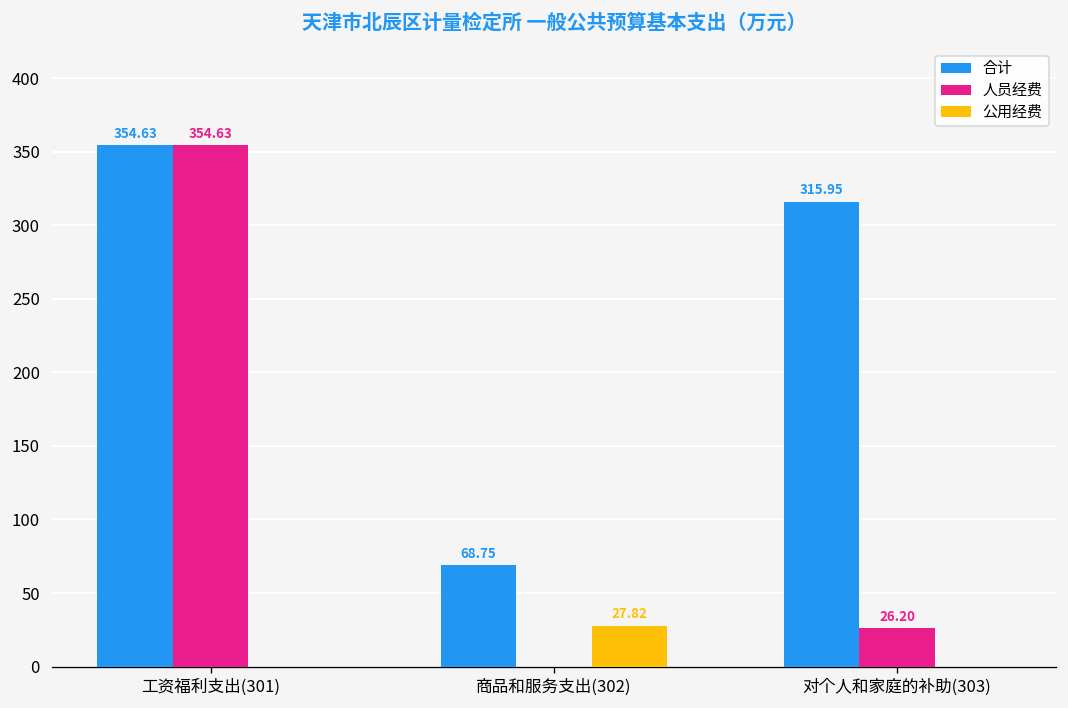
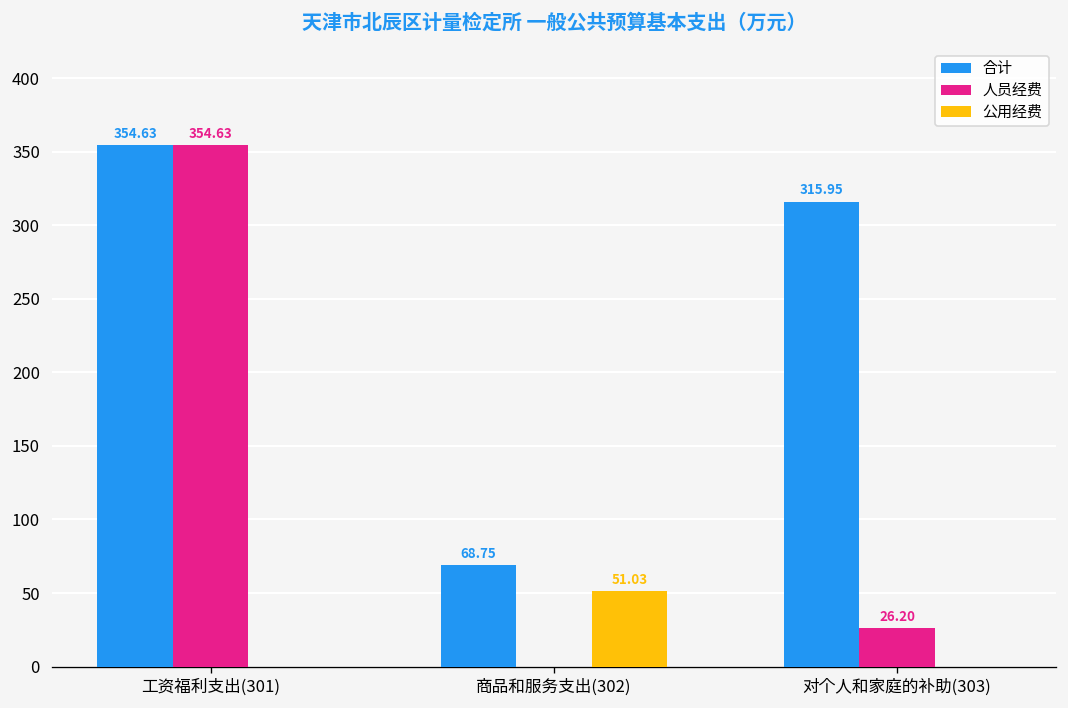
公用经费, 商品和服务支出(302): 27.82 -> 51.03
